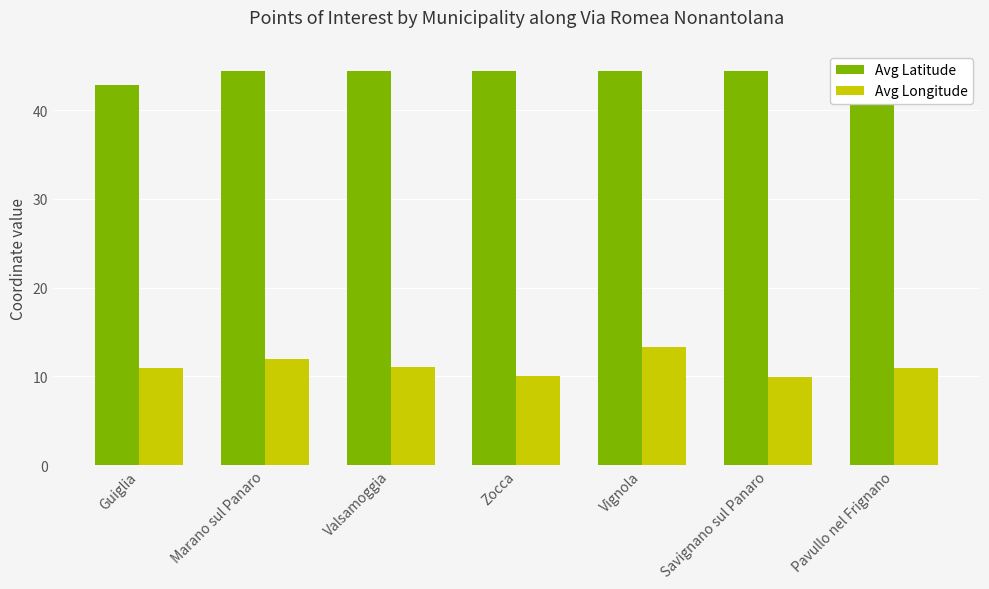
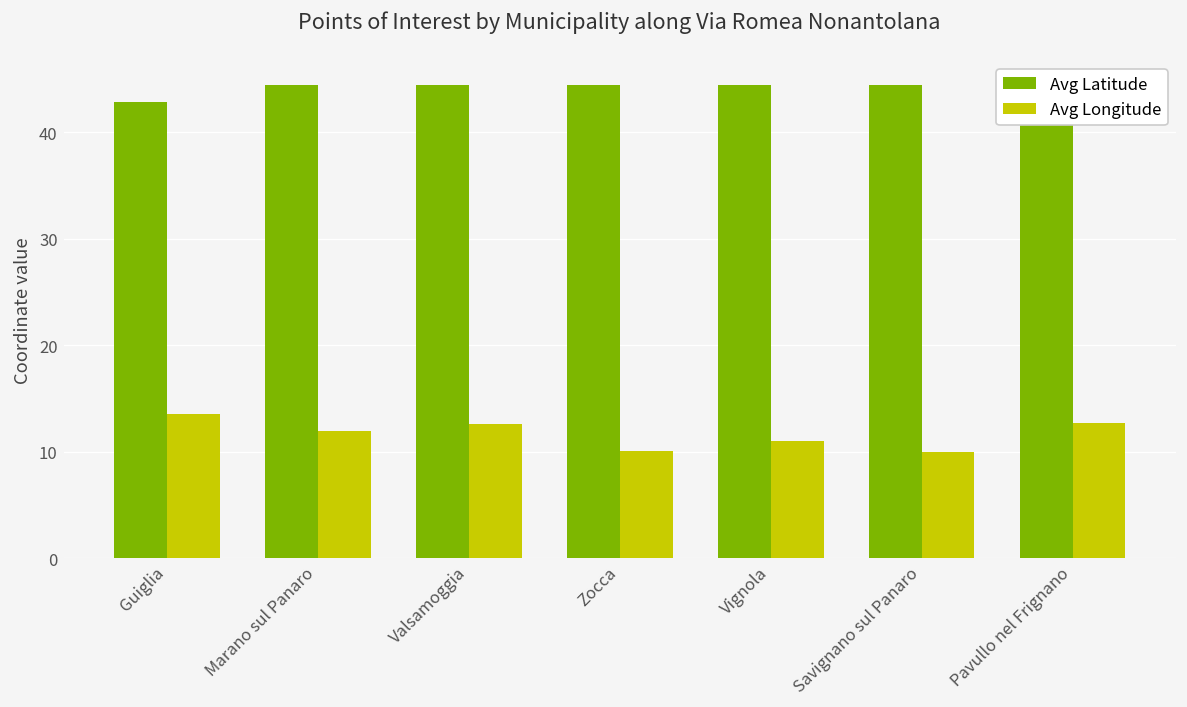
Avg Longitude, Guiglia: 11 -> 14
Avg Longitude, Valsamoggia: 11 -> 13
Avg Longitude, Vignola: 13 -> 11
Avg Longitude, Pavullo nel Frignano: 11 -> 13
